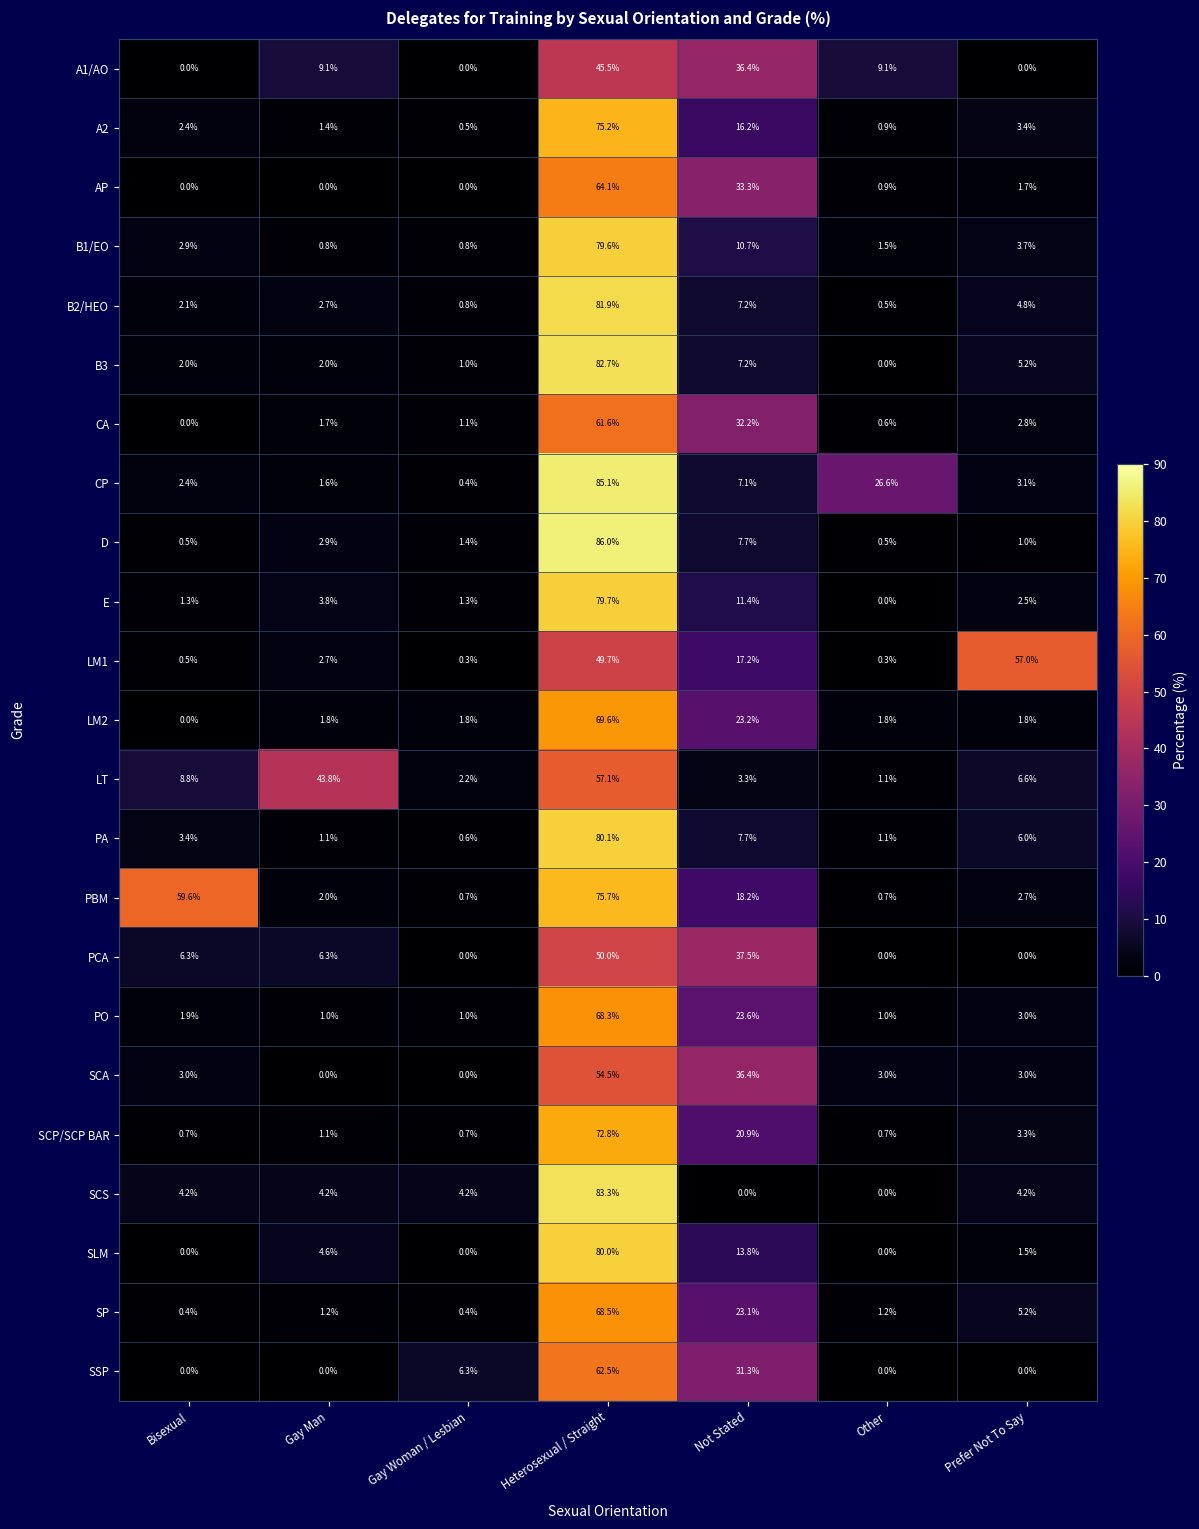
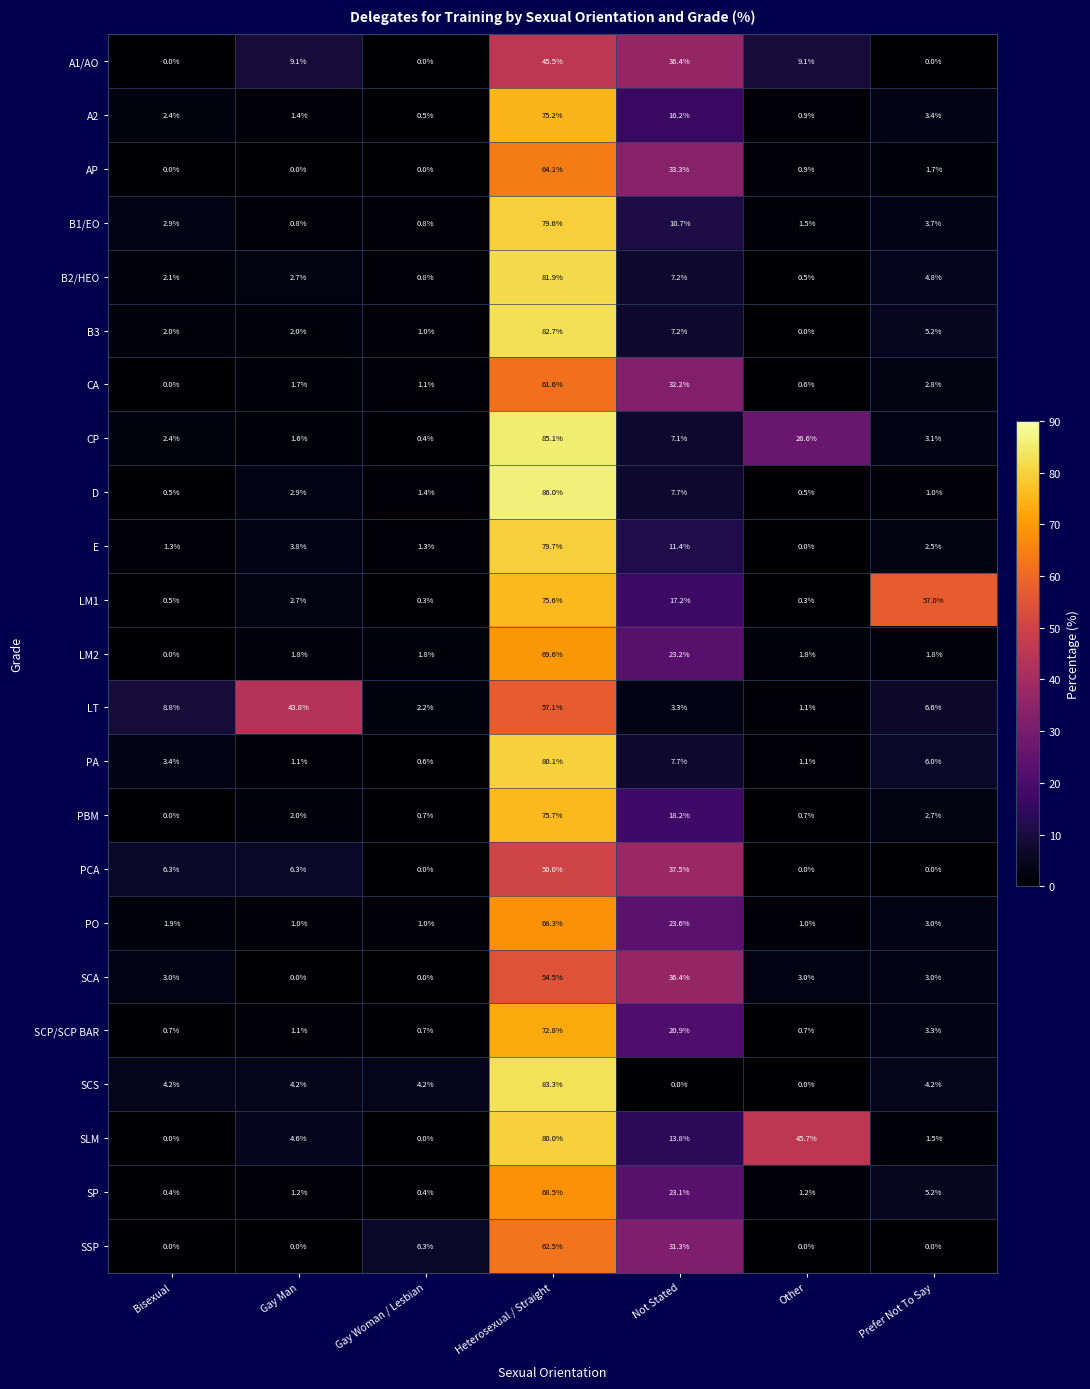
LM1, Heterosexual / Straight: 49.7% -> 75.6%
PBM, Bisexual: 59.6% -> 0.0%
SLM, Other: 0.0% -> 45.7%
